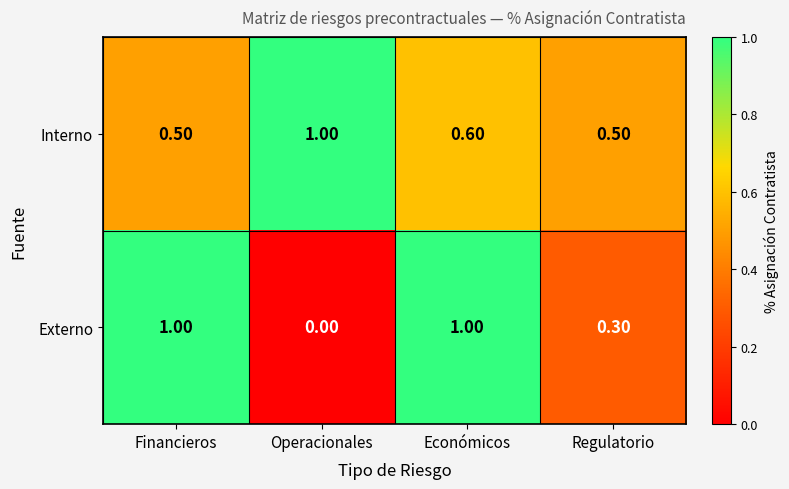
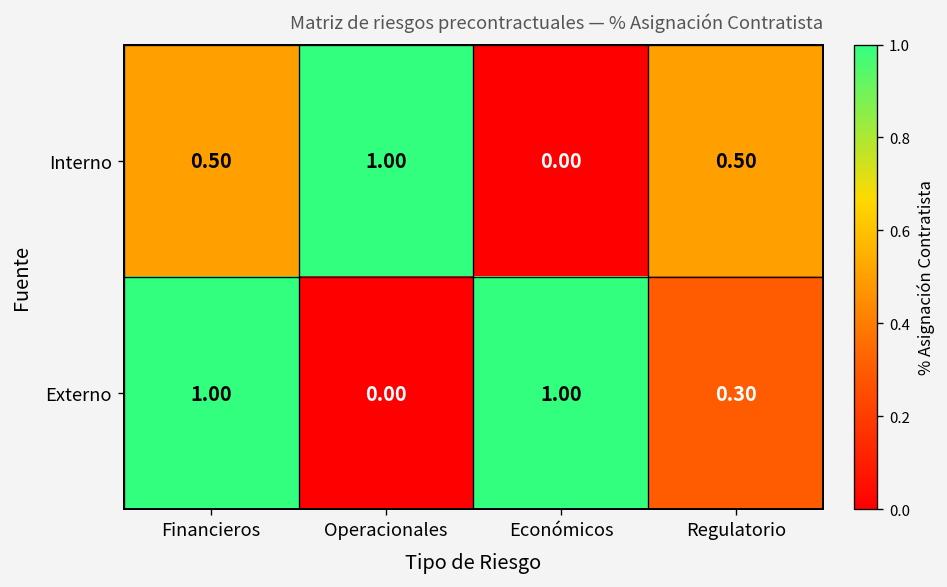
Interno, Económicos: 0.60 -> 0.00
